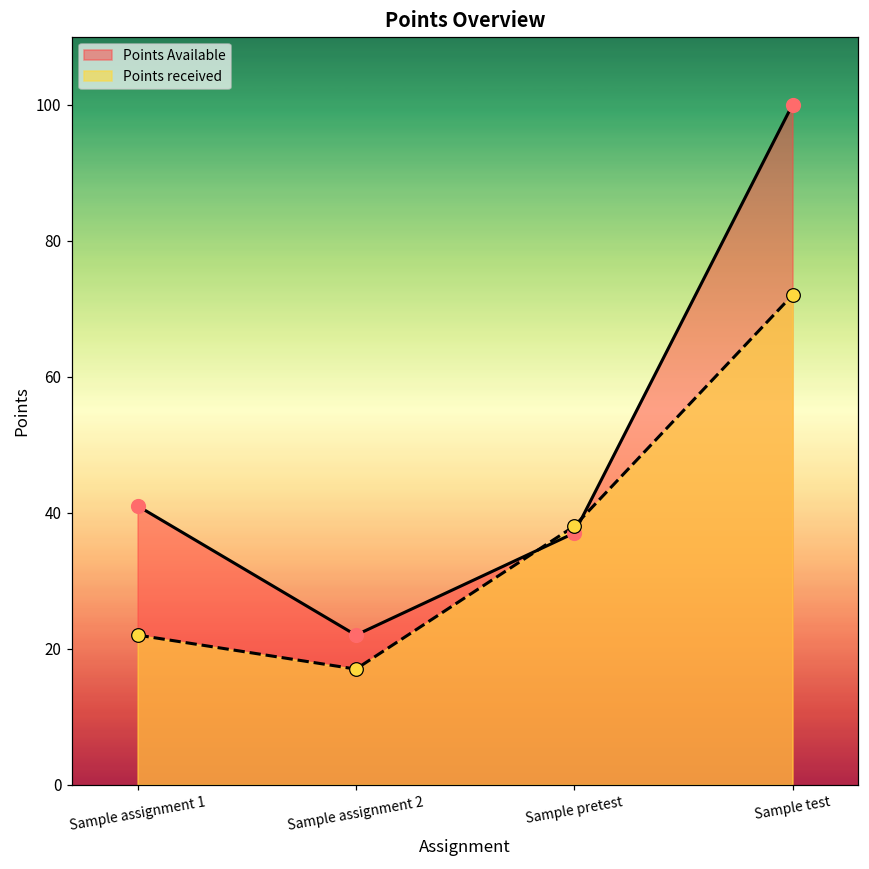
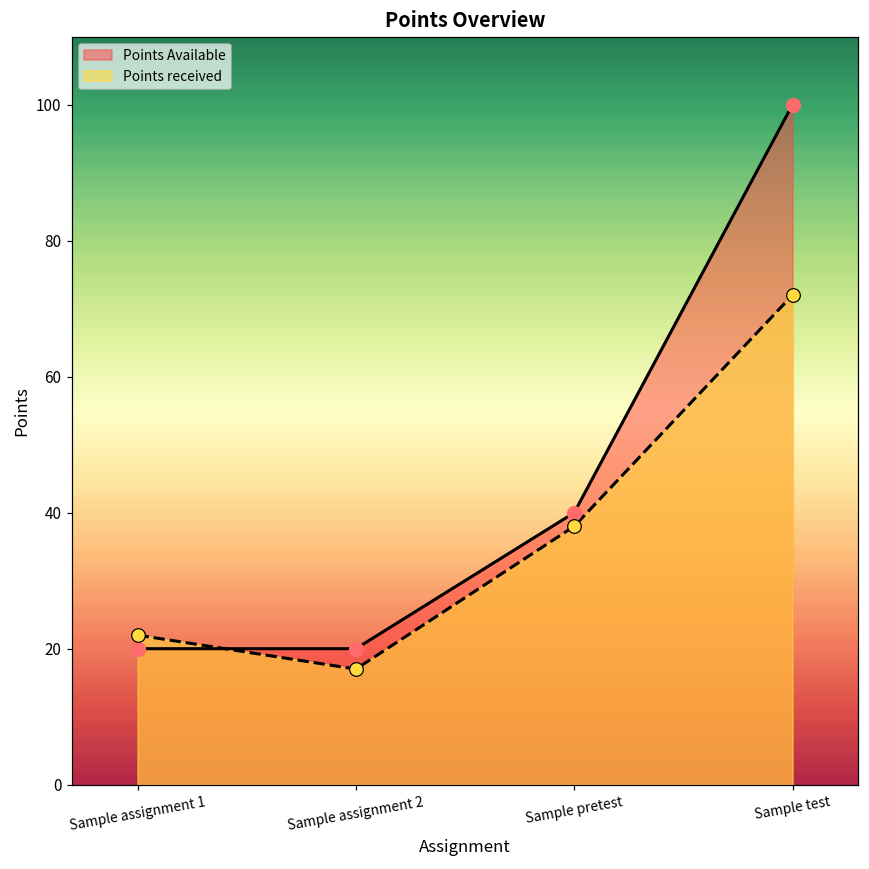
Points Available, Sample assignment 1: 41 -> 20
Points Available, Sample assignment 2: 22 -> 20
Points Available, Sample pretest: 37 -> 40
